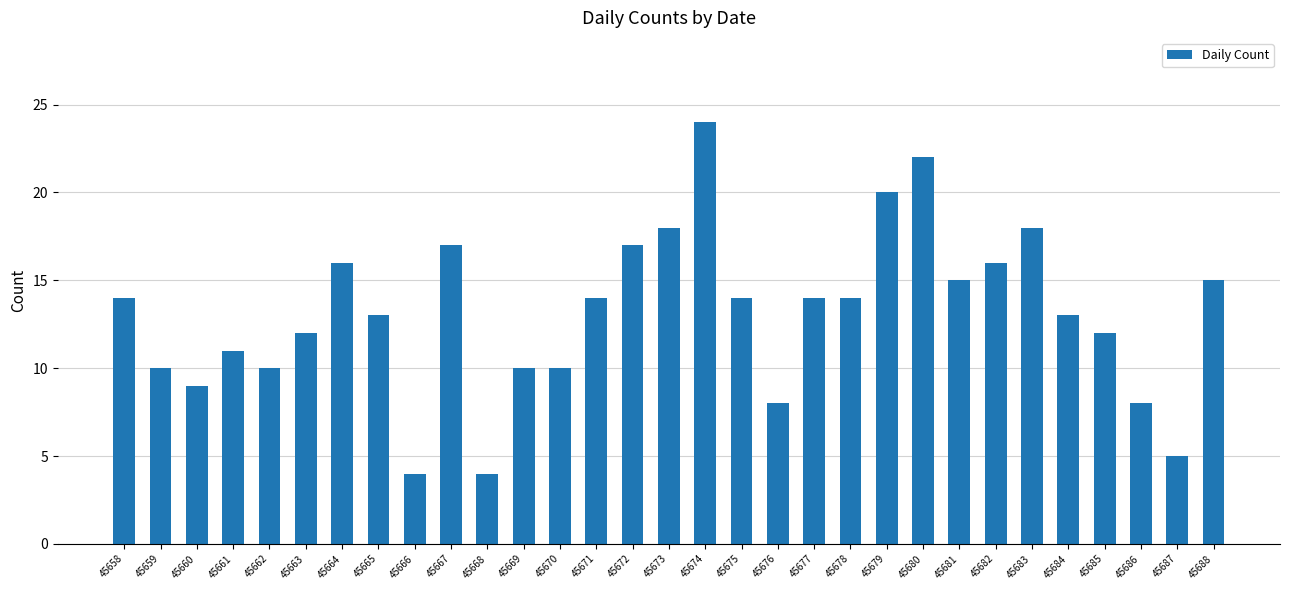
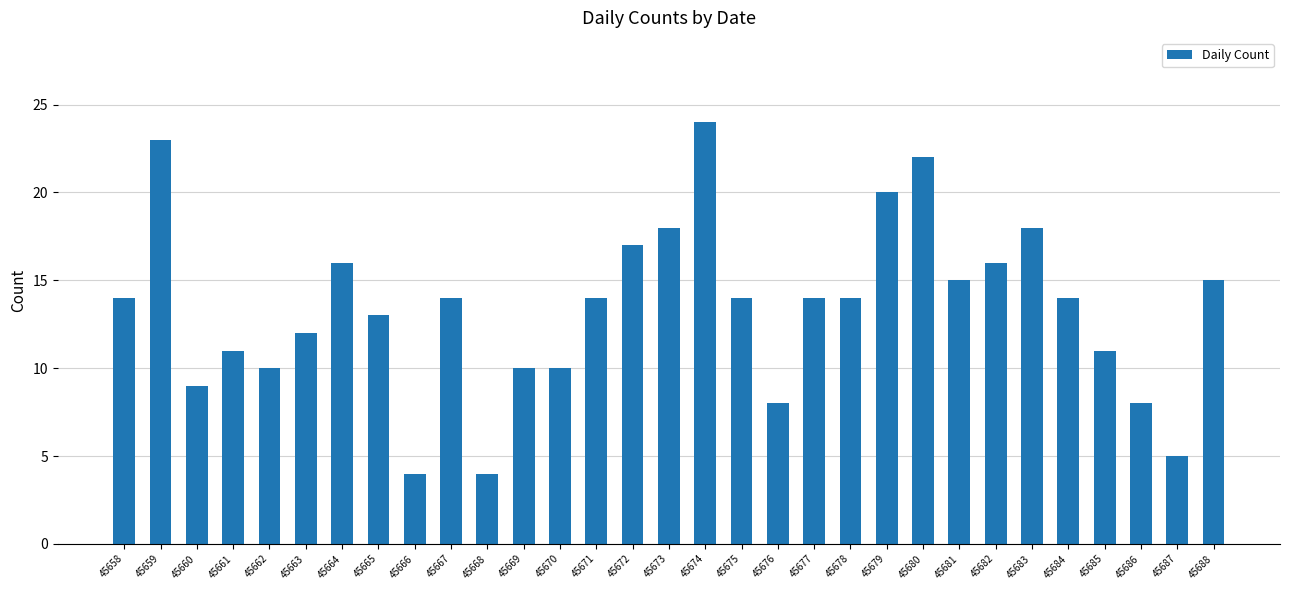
45659: 10 -> 23
45667: 17 -> 14
45684: 13 -> 14
45685: 12 -> 11
